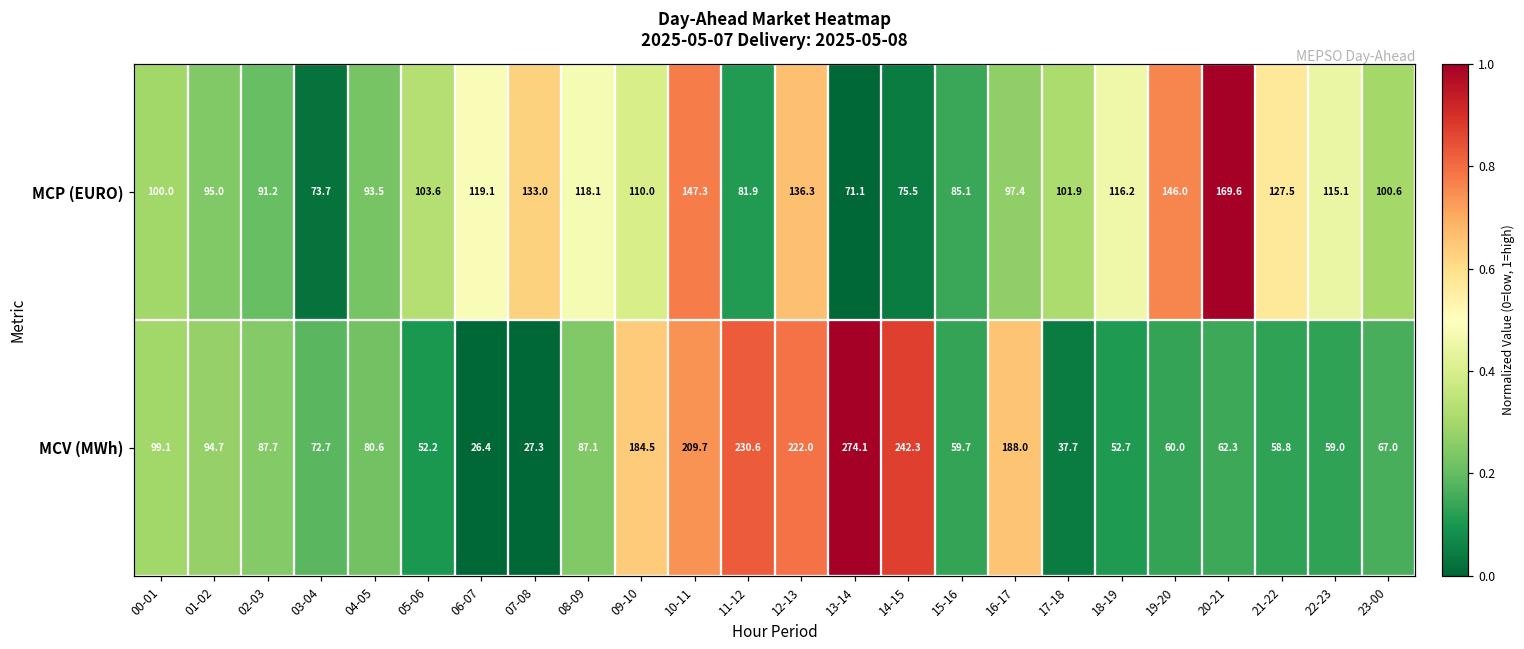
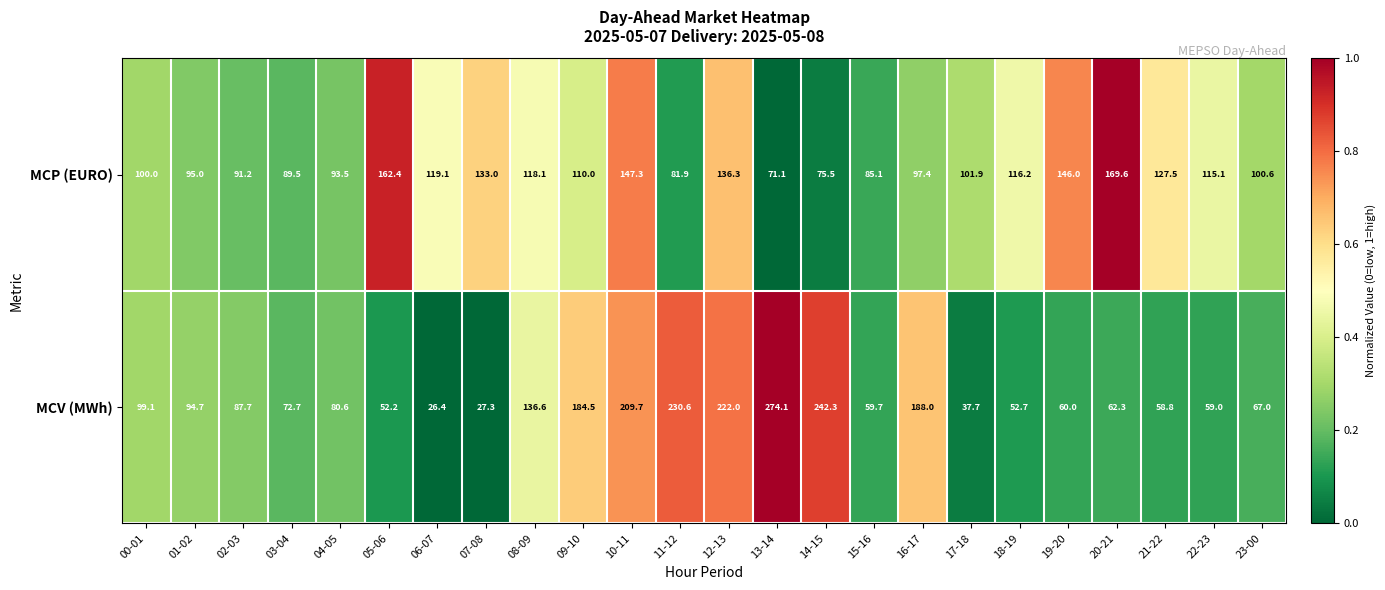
MCP (EURO), 03-04: 73.7 -> 89.5
MCP (EURO), 05-06: 103.6 -> 162.4
MCV (MWh), 08-09: 87.1 -> 136.6
